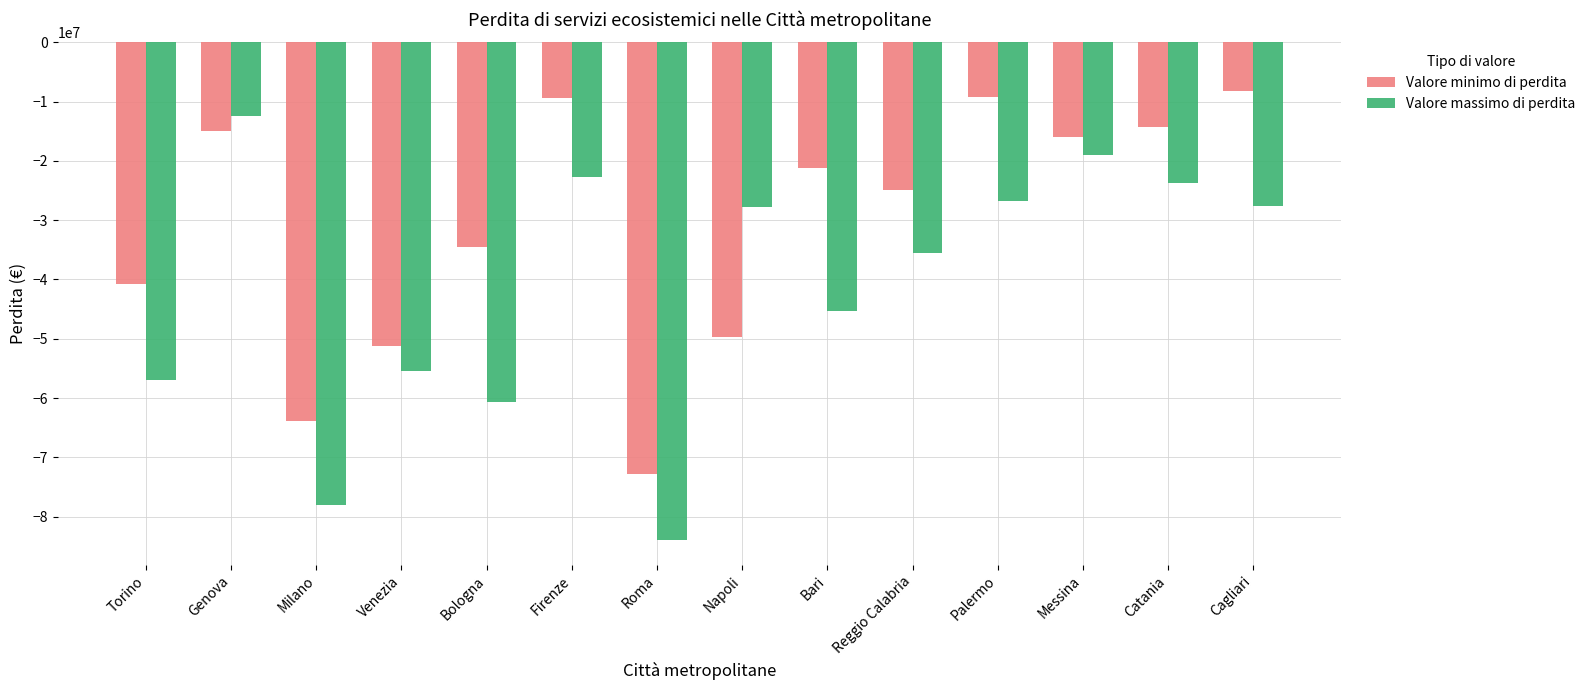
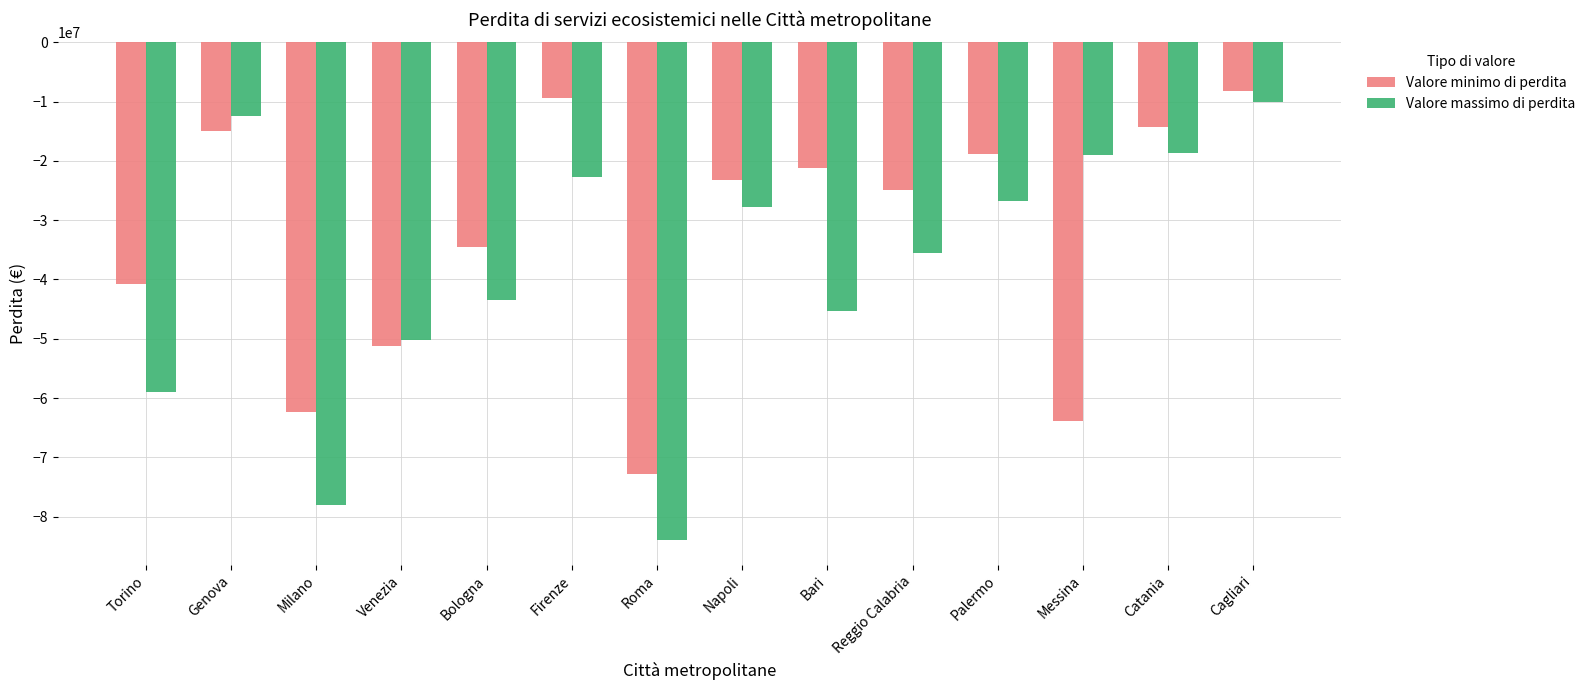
Valore massimo di perdita, Torino: -57000000 -> -59000000
Valore minimo di perdita, Milano: -64000000 -> -62000000
Valore massimo di perdita, Venezia: -55000000 -> -50000000
Valore massimo di perdita, Bologna: -61000000 -> -43000000
Valore minimo di perdita, Napoli: -50000000 -> -23000000
Valore minimo di perdita, Palermo: -9000000 -> -19000000
Valore minimo di perdita, Messina: -16000000 -> -64000000
Valore massimo di perdita, Catania: -24000000 -> -19000000
Valore massimo di perdita, Cagliari: -28000000 -> -10000000
